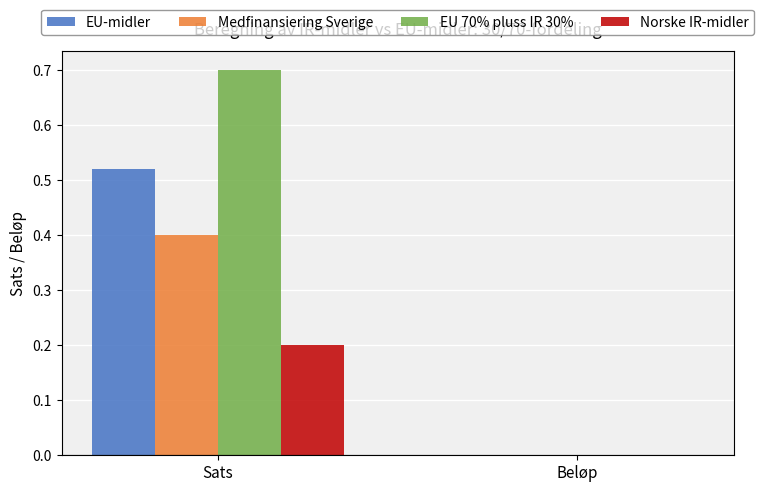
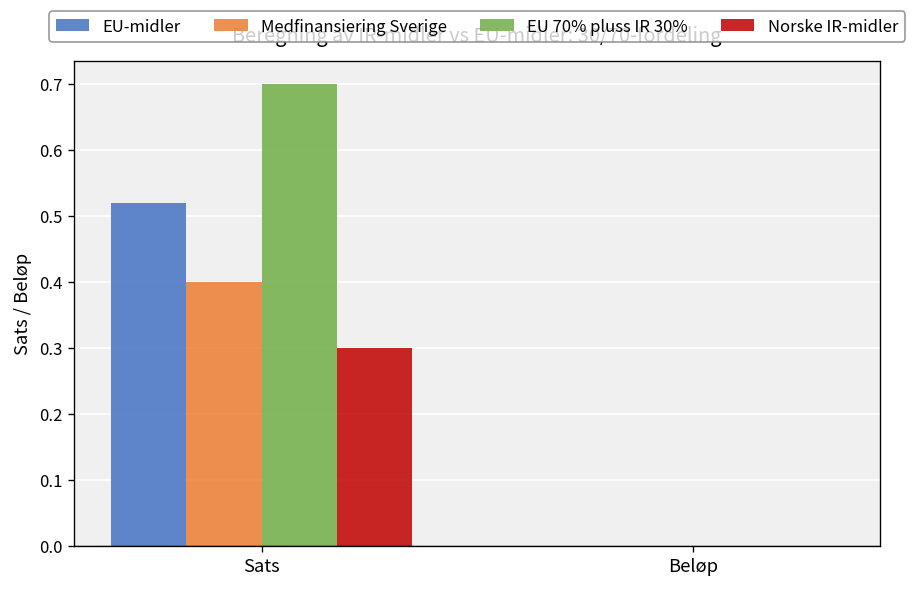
Norske IR-midler, Sats: 0.2 -> 0.3
